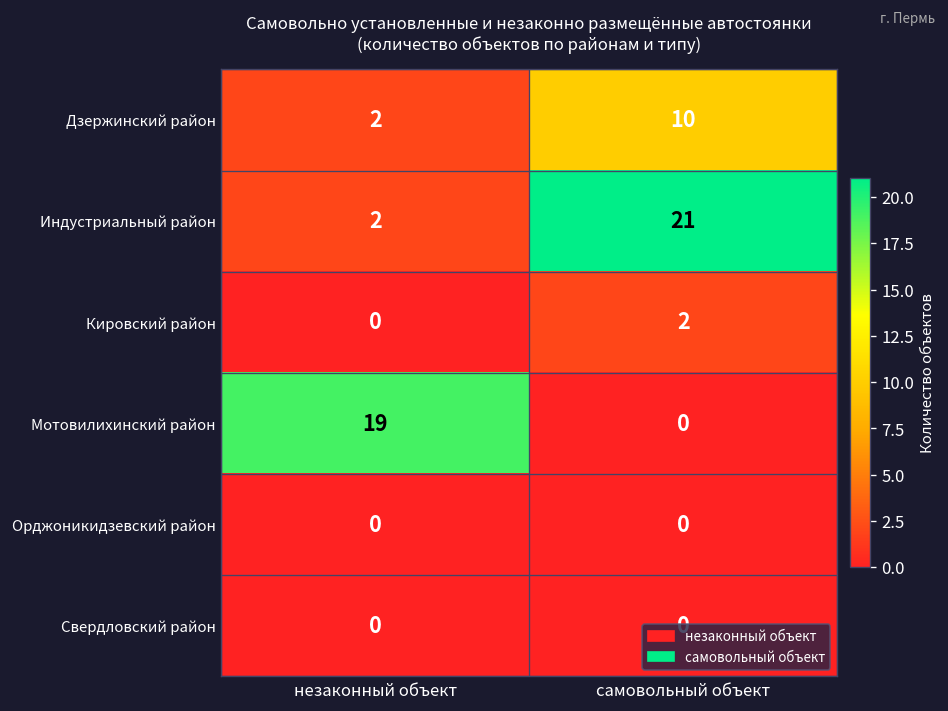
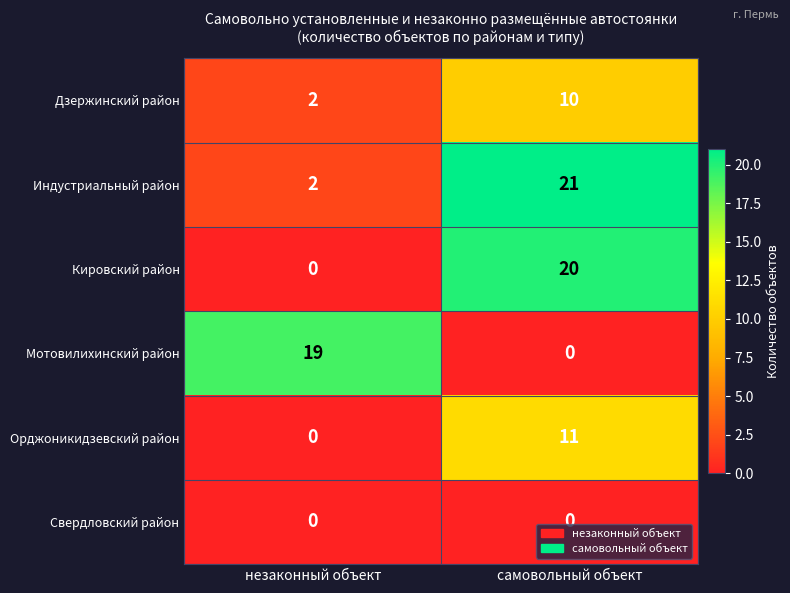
Кировский район, самовольный объект: 2 -> 20
Орджоникидзевский район, самовольный объект: 0 -> 11
